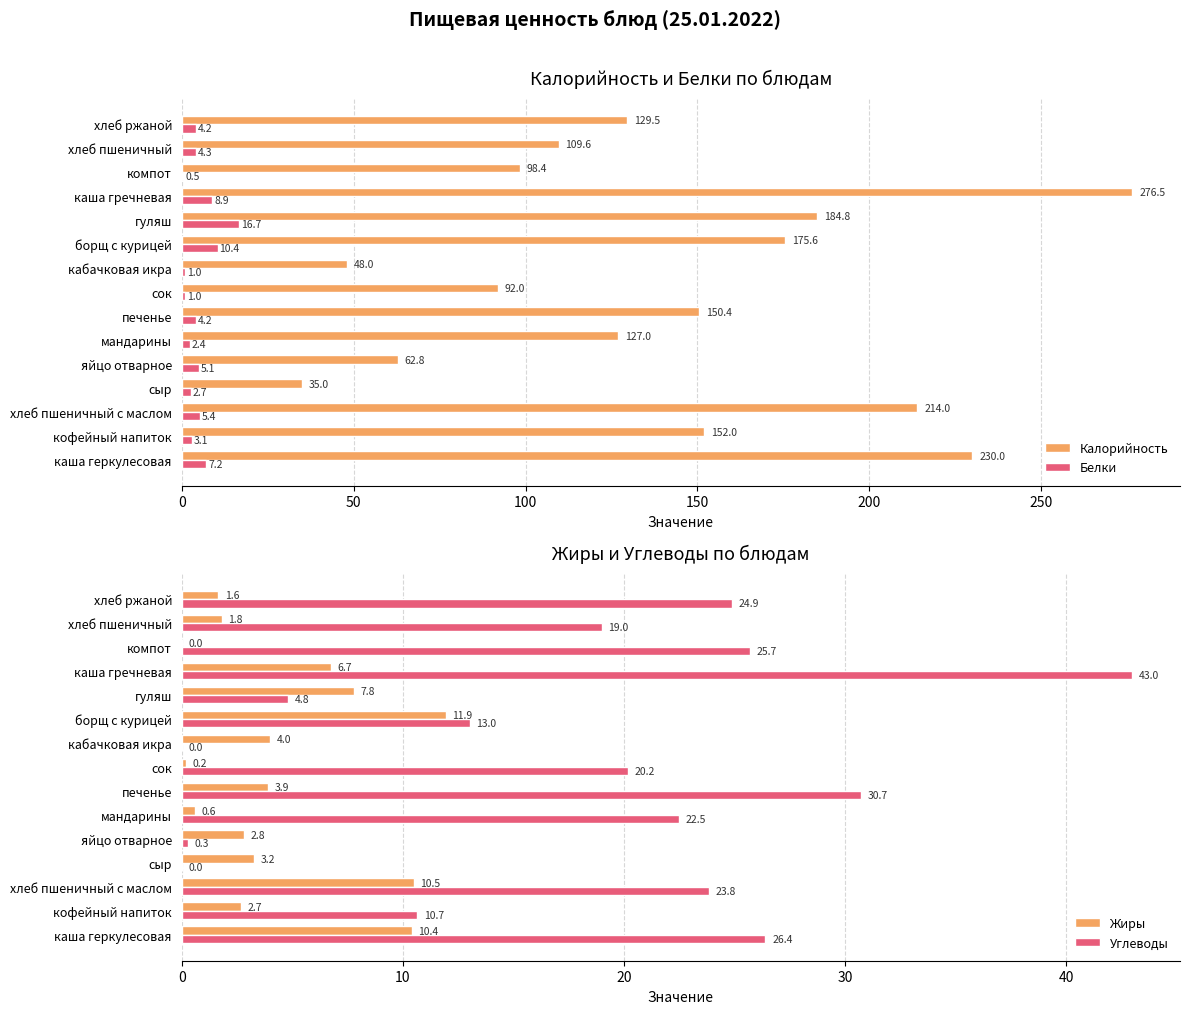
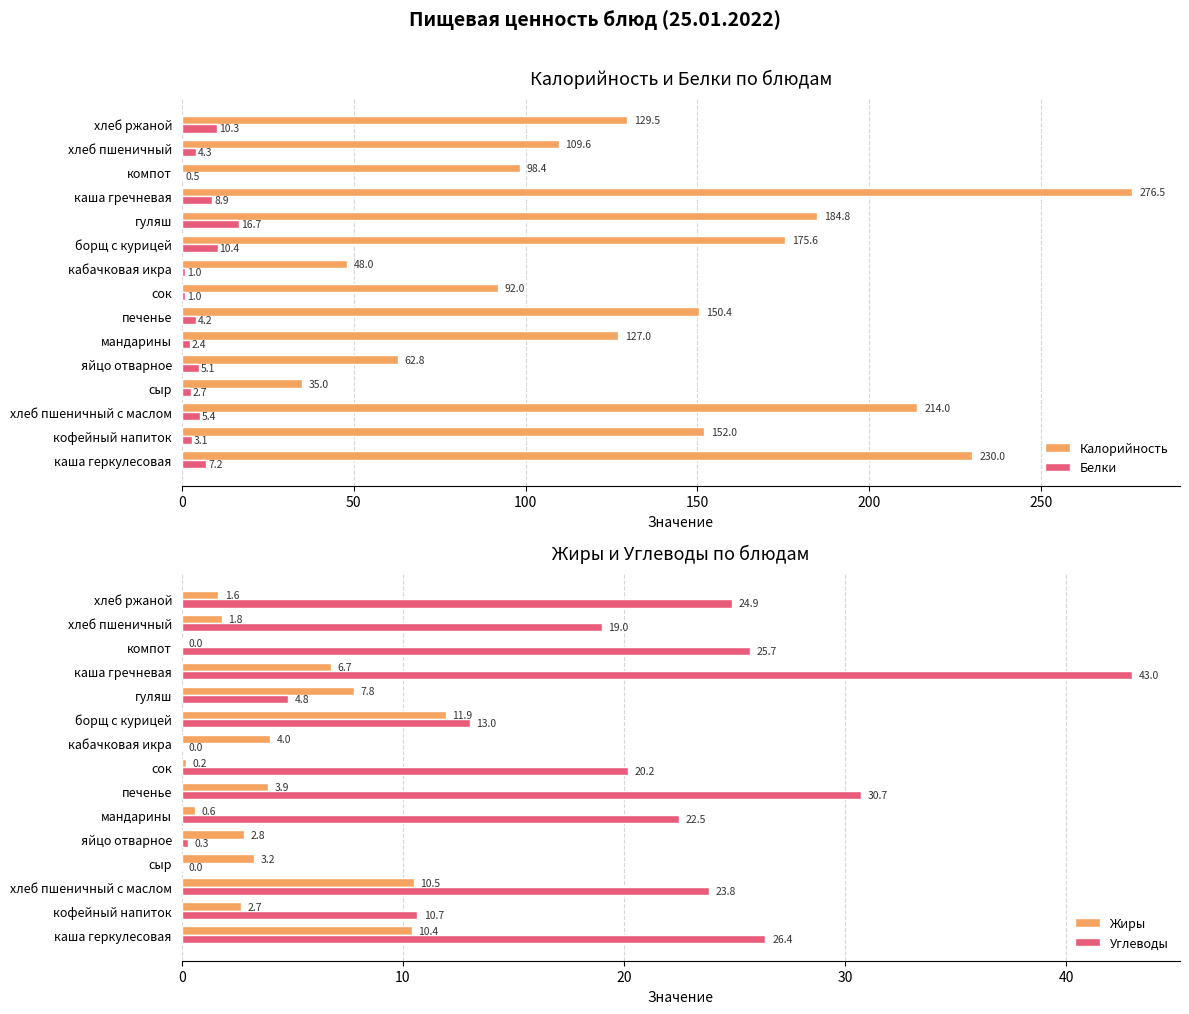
Калорийность и Белки по блюдам, Белки, хлеб ржаной: 4.2 -> 10.3
